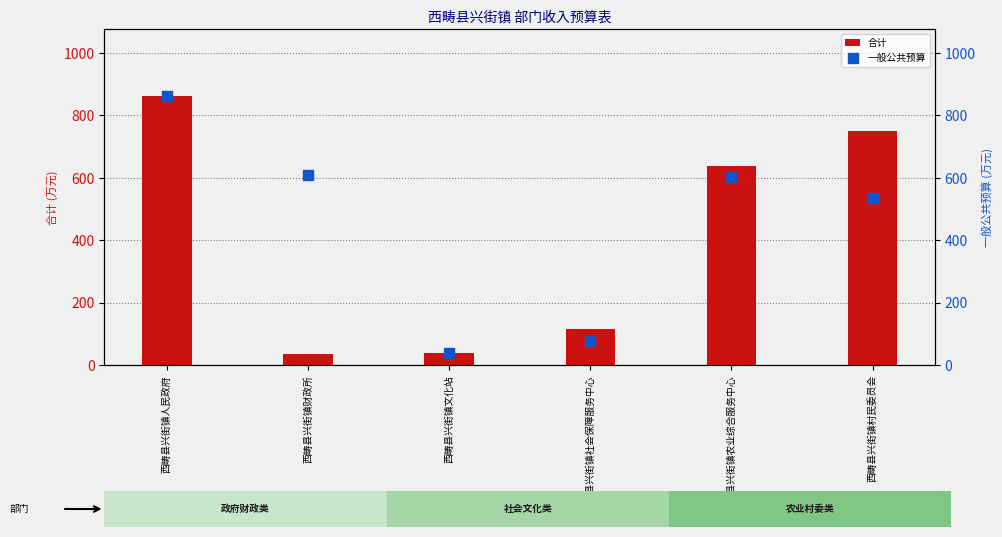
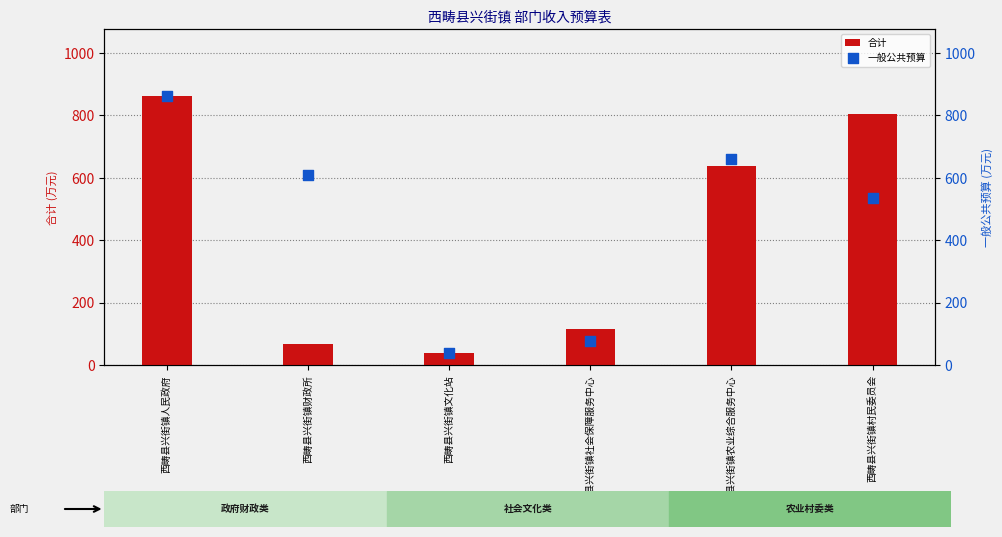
合计, 西畴县兴街镇财政所: 30 -> 70
合计, 西畴县兴街镇村民委员会: 750 -> 810
一般公共预算, 西畴县兴街镇农业综合服务中心: 600 -> 660
